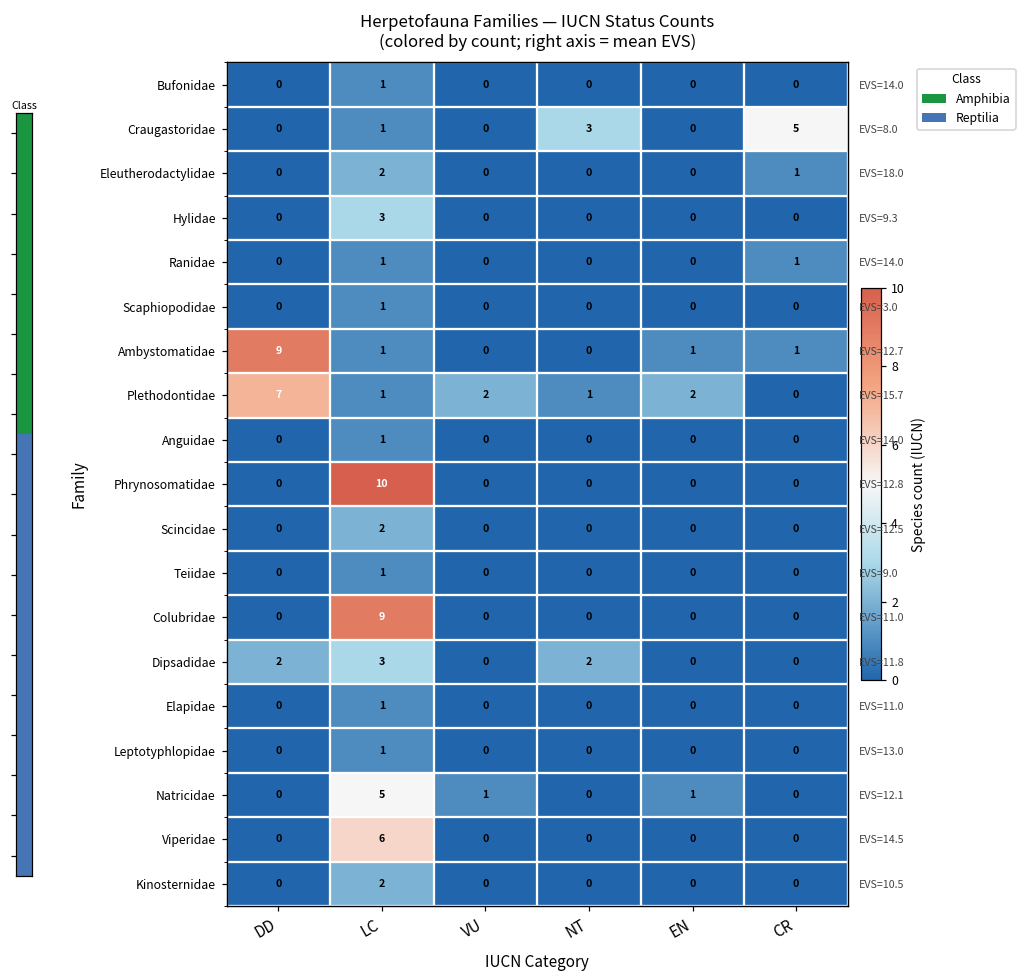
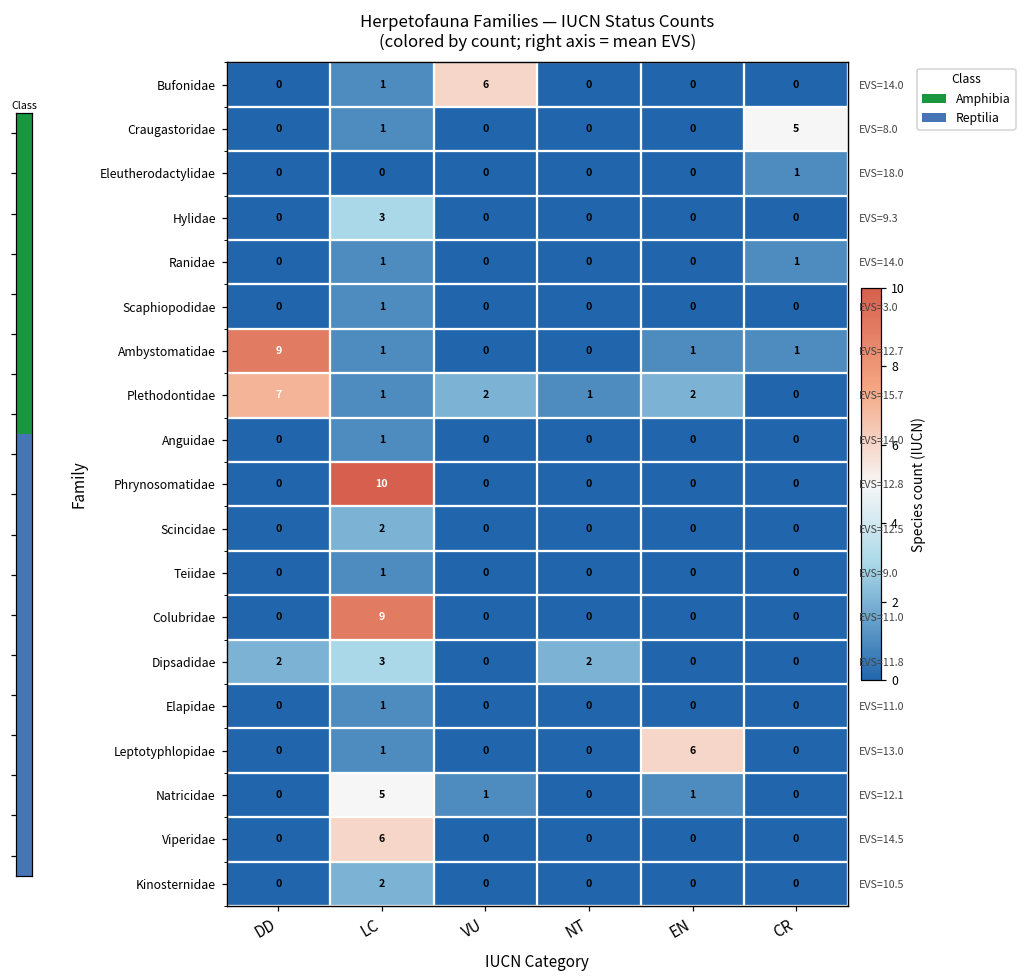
Bufonidae, VU: 0 -> 6
Craugastoridae, NT: 3 -> 0
Eleutherodactylidae, LC: 2 -> 0
Leptotyphlopidae, EN: 0 -> 6
